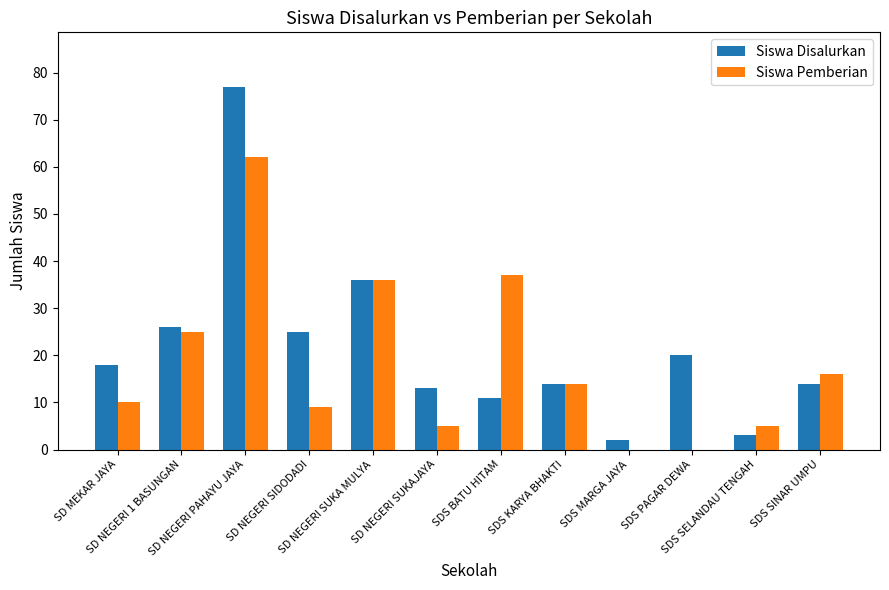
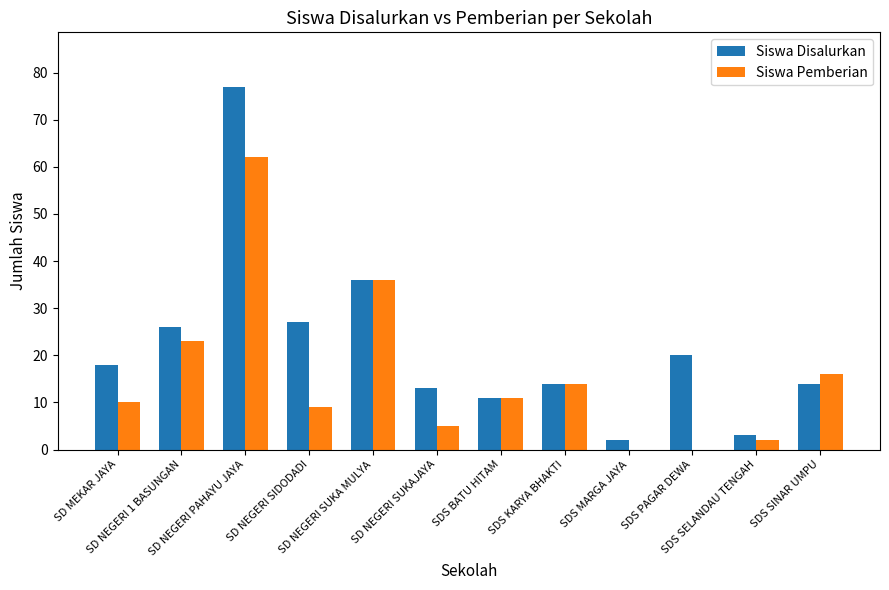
Siswa Pemberian, SD NEGERI 1 BASUNGAN: 25 -> 23
Siswa Disalurkan, SD NEGERI SIDODADI: 25 -> 27
Siswa Pemberian, SDS BATU HITAM: 37 -> 11
Siswa Pemberian, SDS SELANDAU TENGAH: 5 -> 2
